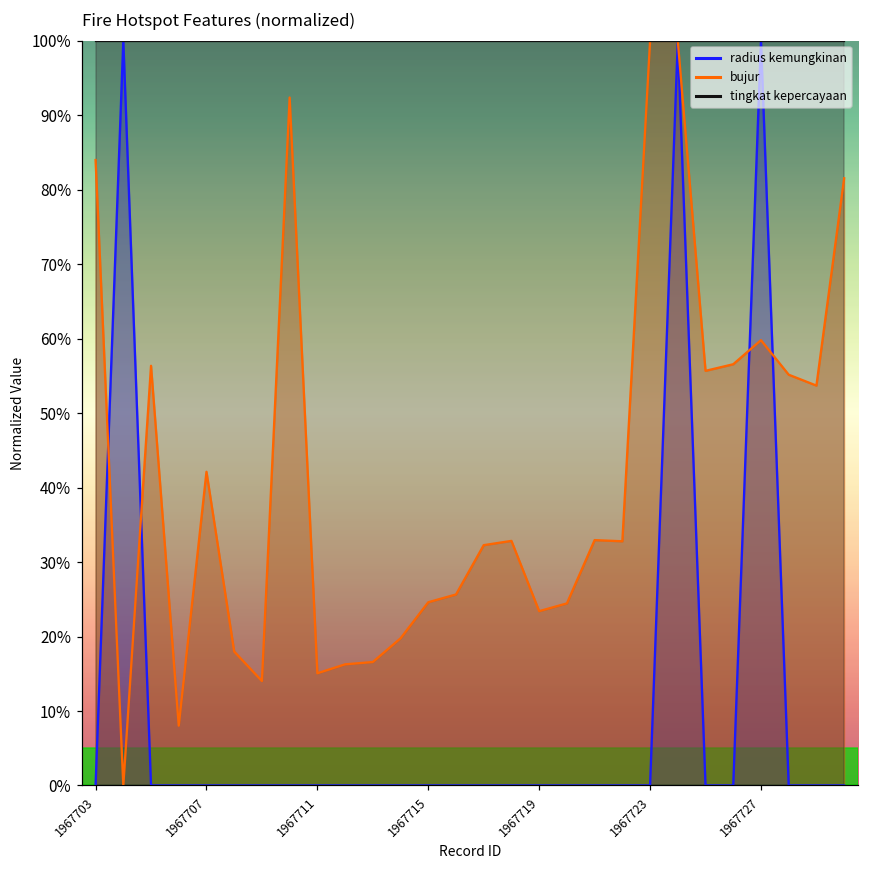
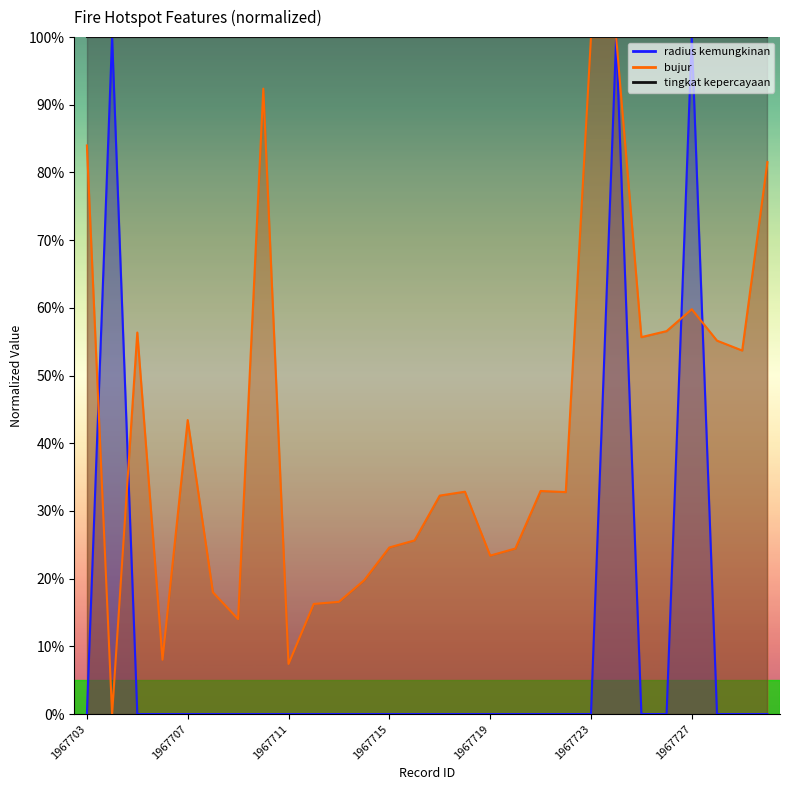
bujur, 1967707: 42% -> 43%
bujur, 1967711: 15% -> 7%
